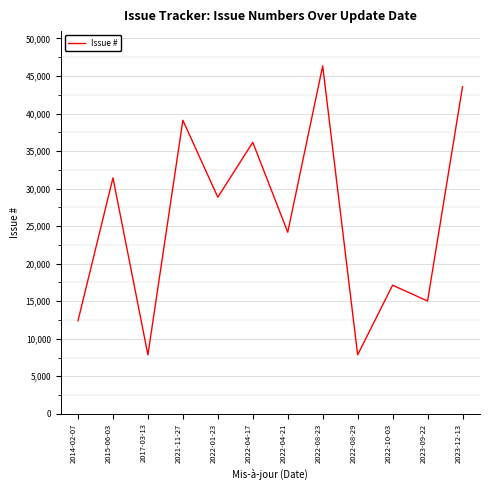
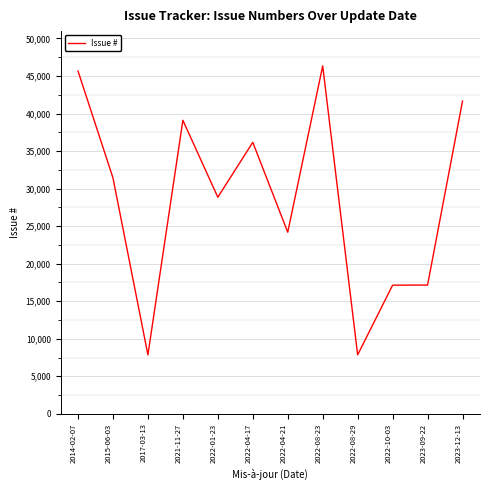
2014-02-07: 12,000 -> 46,000
2023-09-22: 15,000 -> 17,000
2023-12-13: 44,000 -> 42,000
